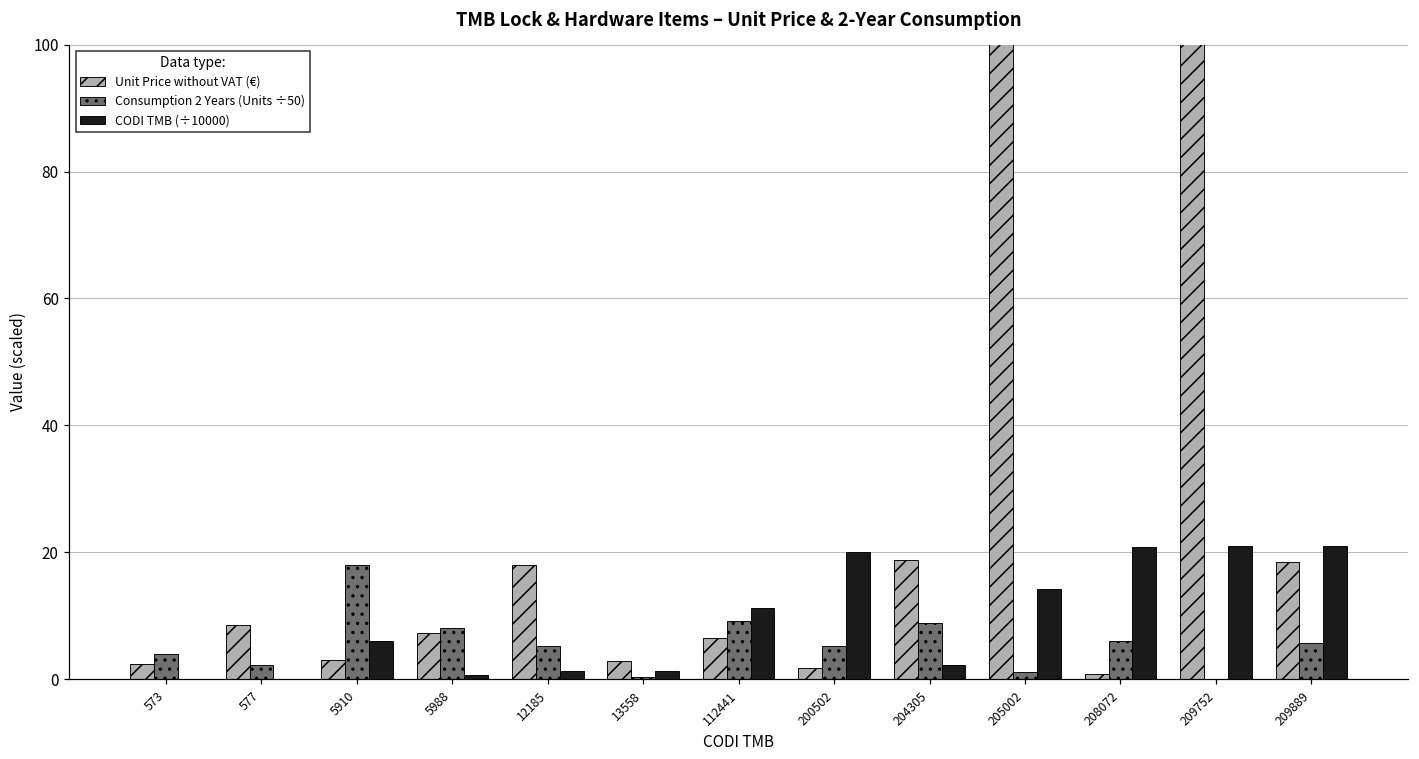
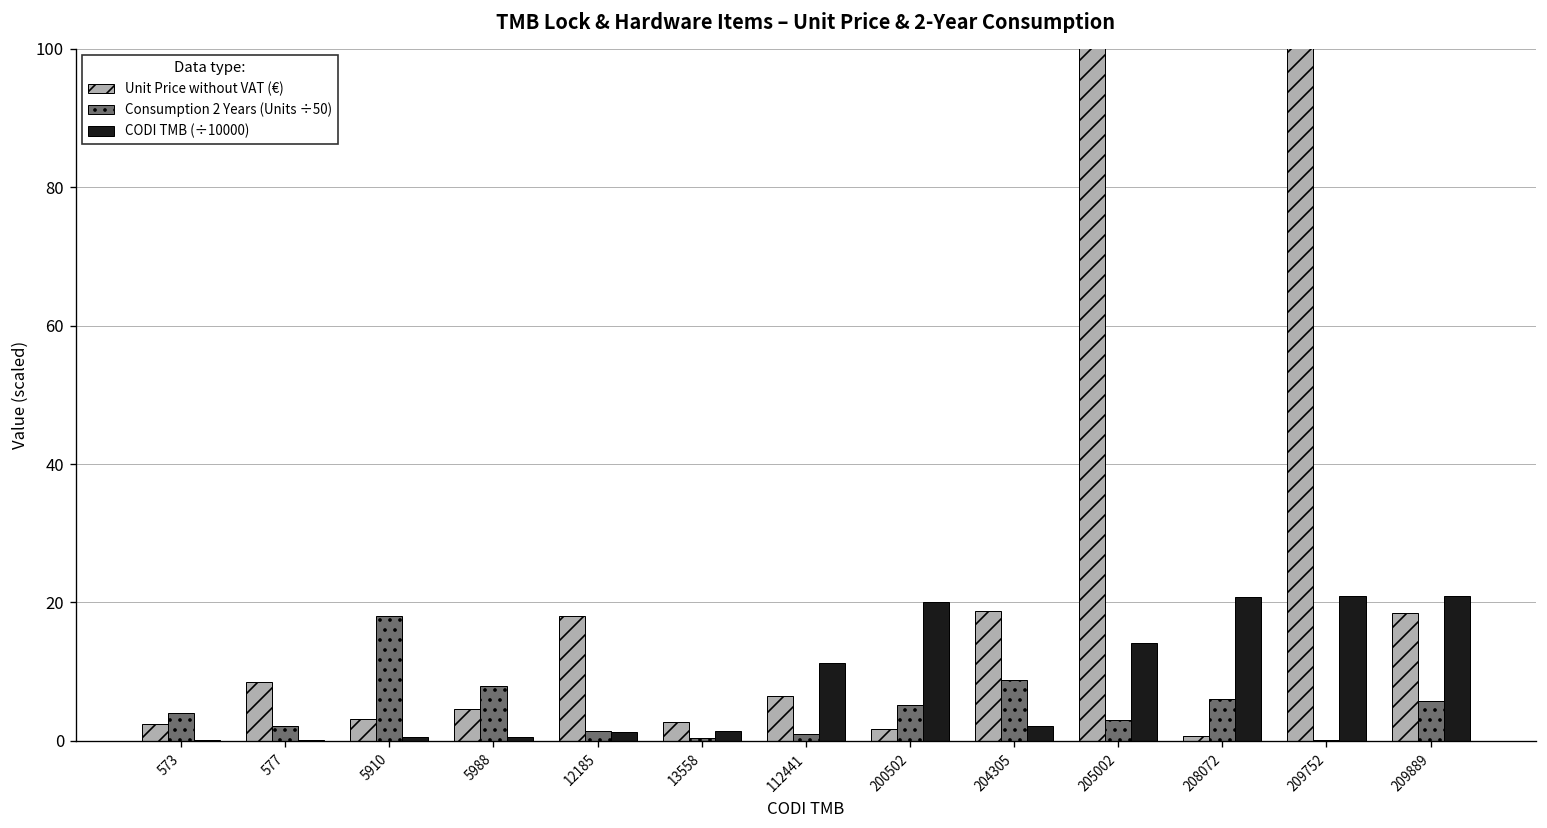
CODI TMB (÷10000), 5910: 6 -> 1
Unit Price without VAT (€), 5988: 7 -> 5
Consumption 2 Years (Units ÷50), 12185: 5 -> 1
Consumption 2 Years (Units ÷50), 112441: 9 -> 1
Consumption 2 Years (Units ÷50), 205002: 1 -> 3
